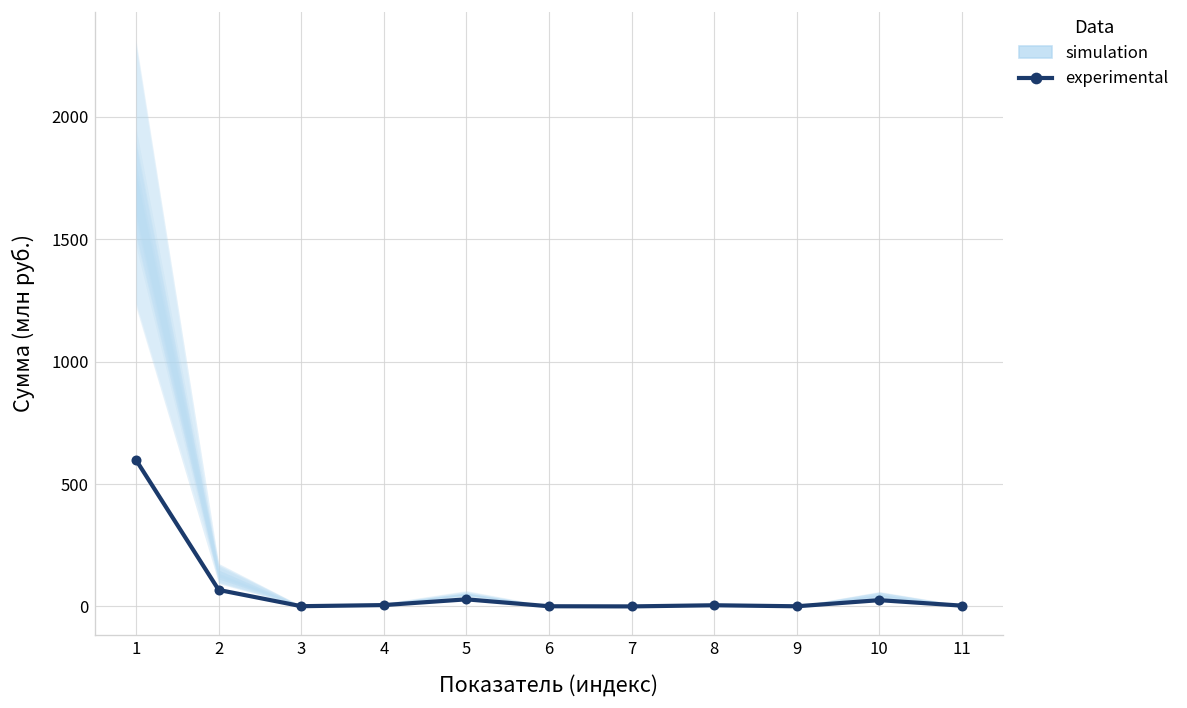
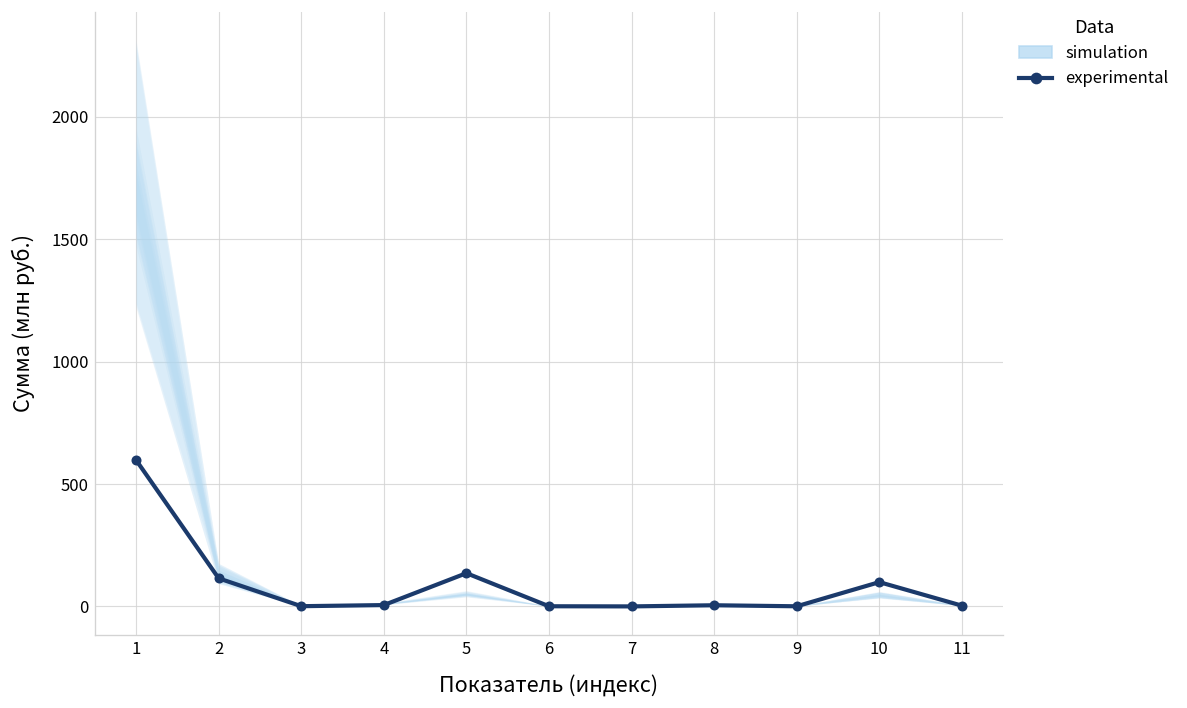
experimental, 2: 70 -> 110
experimental, 5: 30 -> 140
experimental, 10: 30 -> 100
